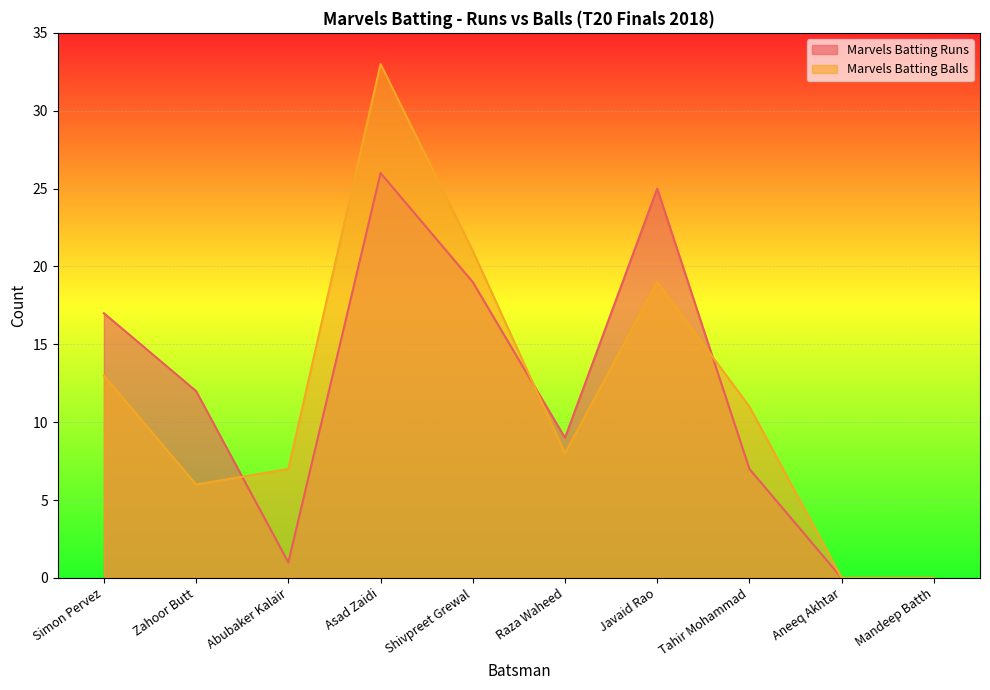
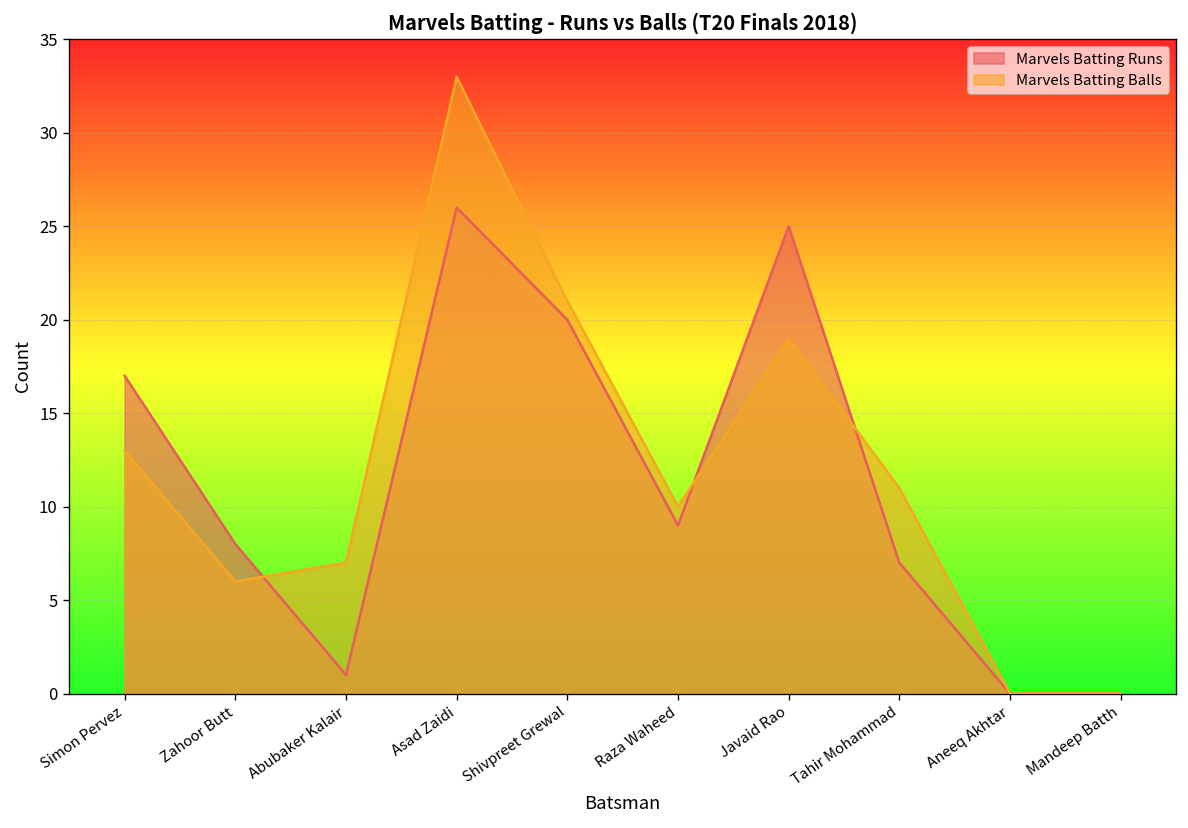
Marvels Batting Runs, Zahoor Butt: 12 -> 8
Marvels Batting Runs, Shivpreet Grewal: 19 -> 20
Marvels Batting Balls, Raza Waheed: 8 -> 10
